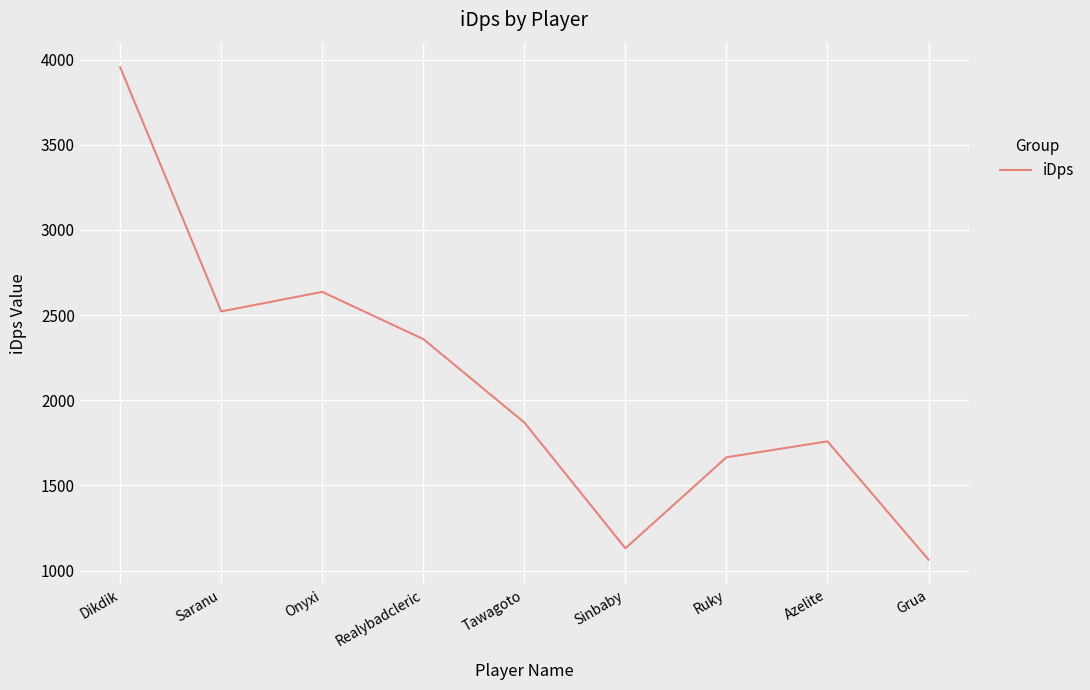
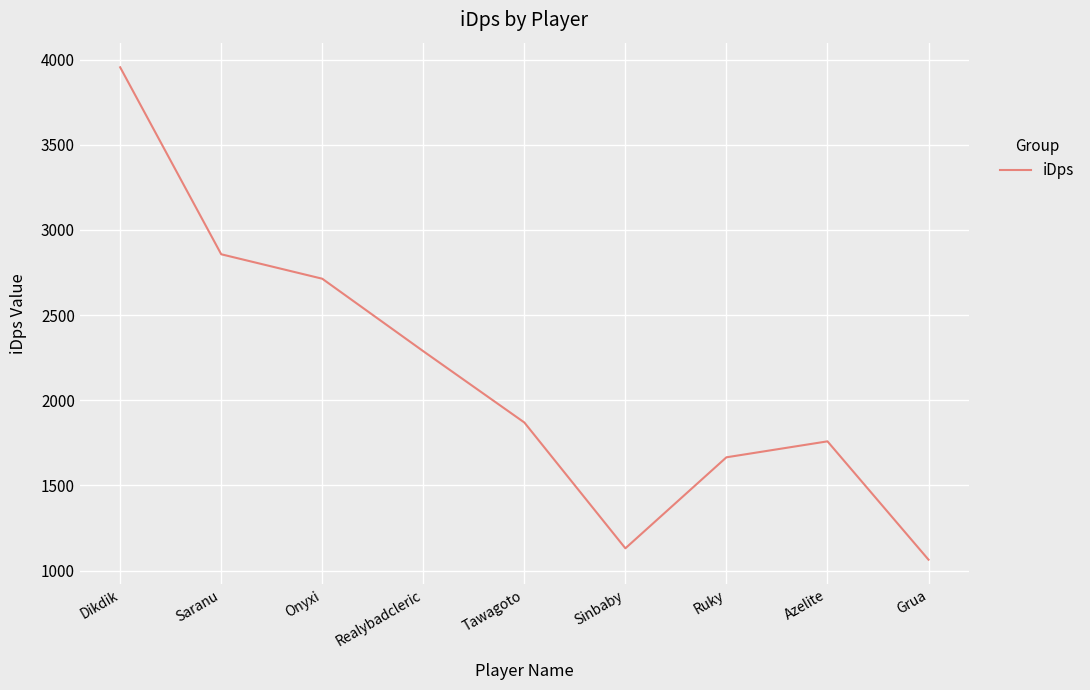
Saranu: 2520 -> 2860
Onyxi: 2640 -> 2710
Realybadcleric: 2360 -> 2290
